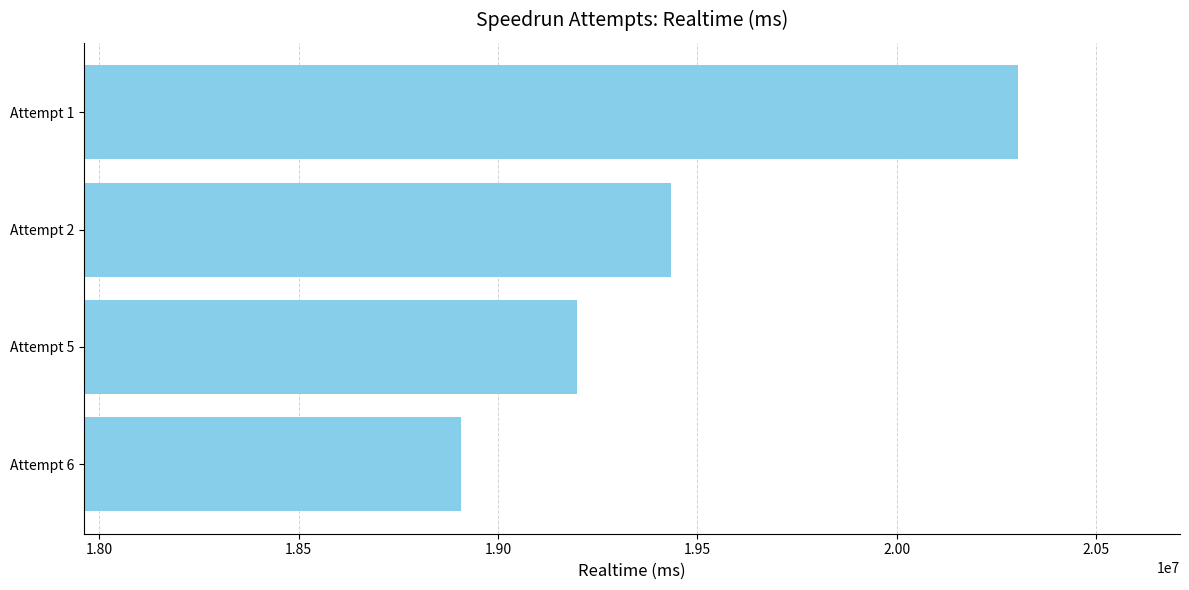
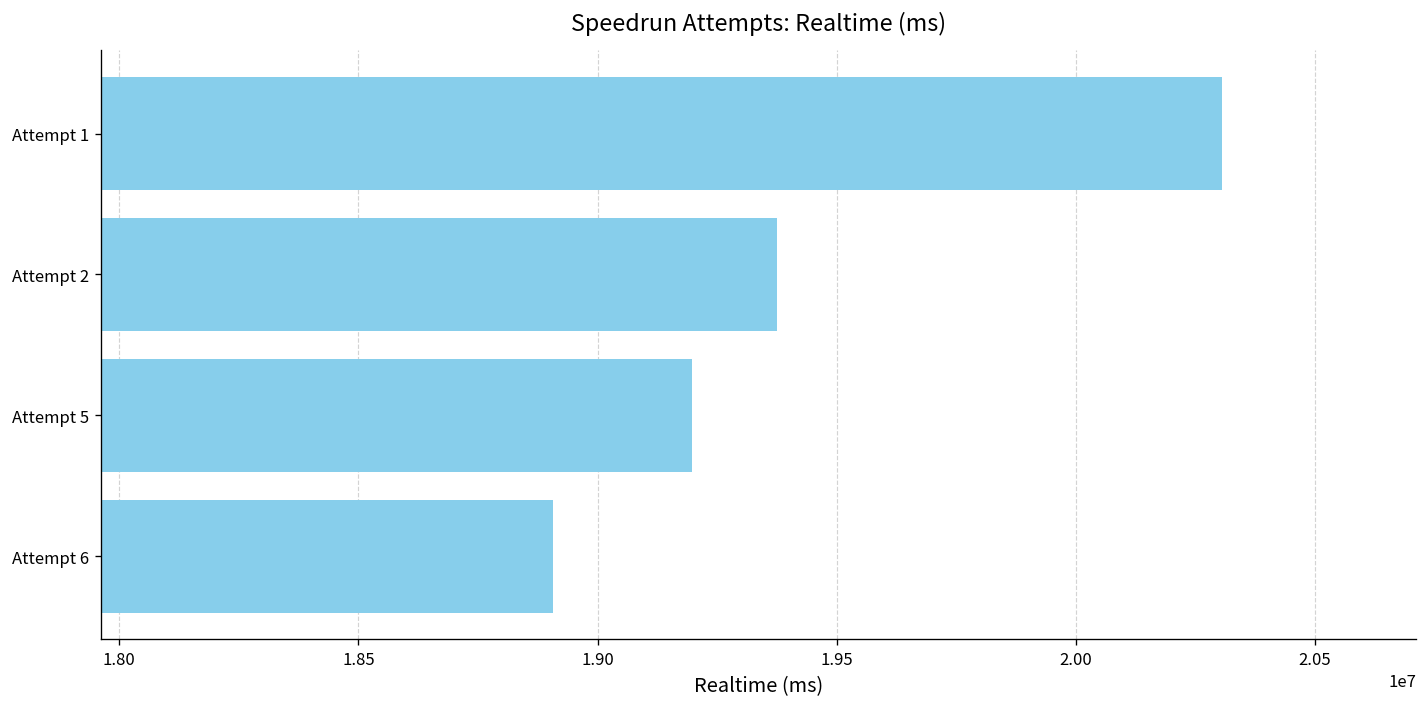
Attempt 2: 19430000 -> 19370000
